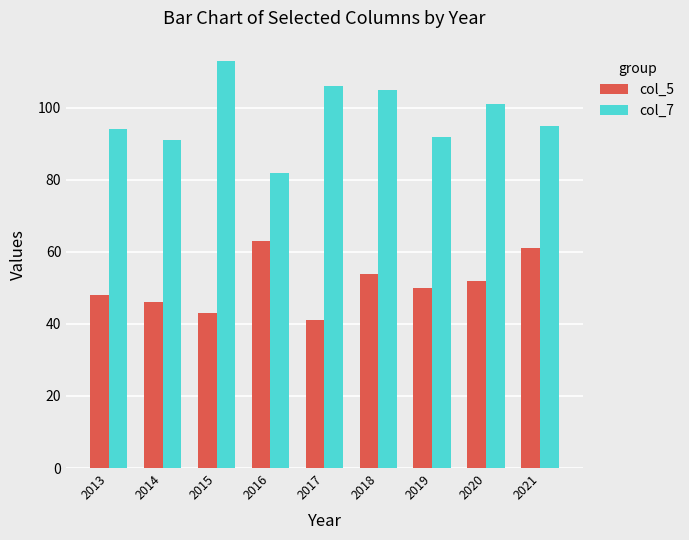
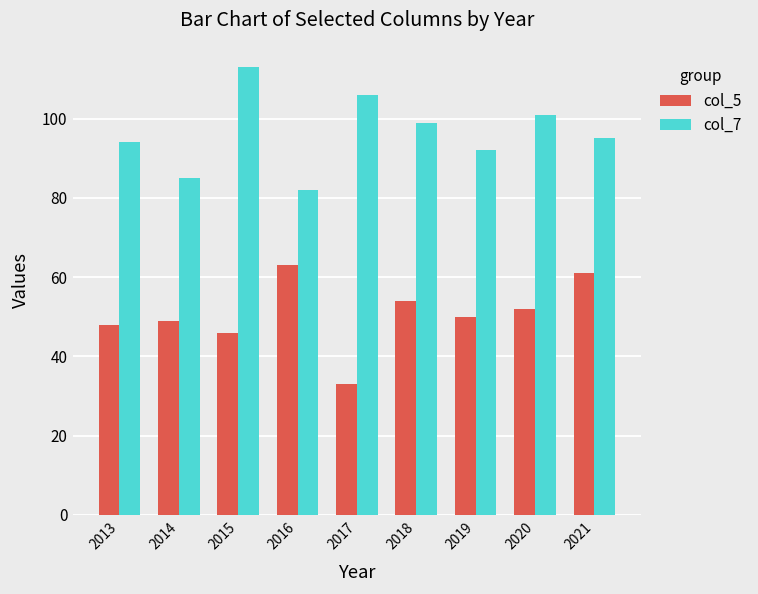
col_5, 2014: 46 -> 49
col_7, 2014: 91 -> 85
col_5, 2015: 43 -> 46
col_5, 2017: 41 -> 33
col_7, 2018: 105 -> 99
